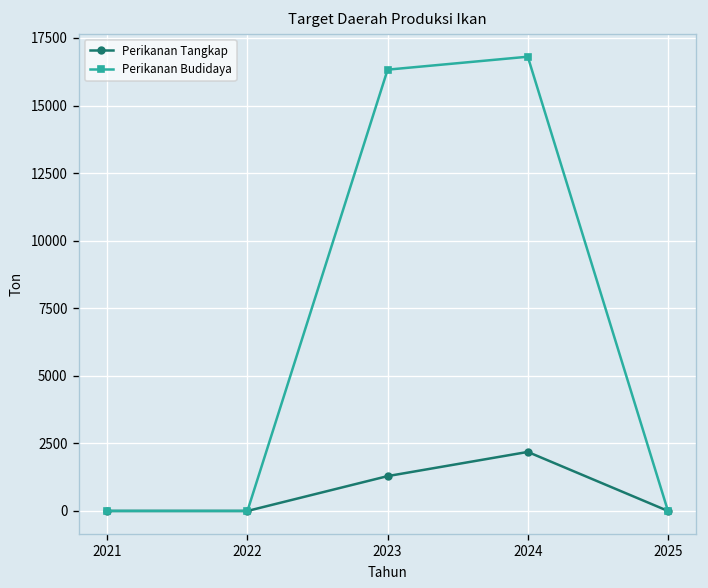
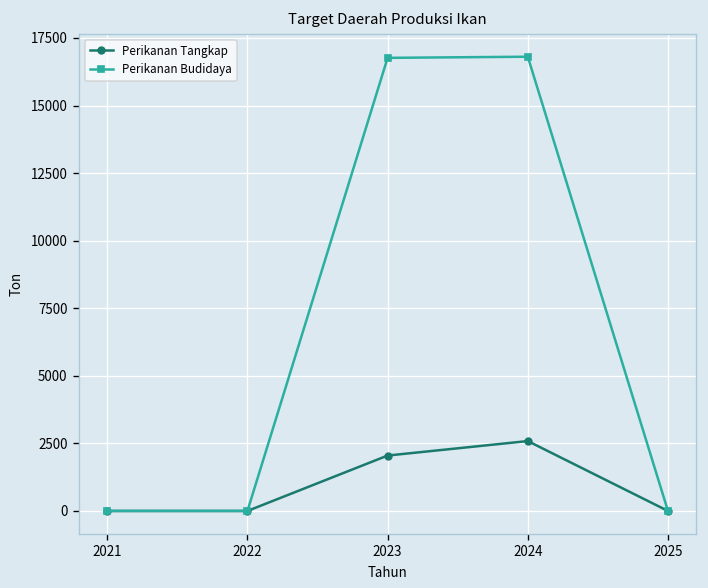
Perikanan Tangkap, 2023: 1300 -> 2100
Perikanan Budidaya, 2023: 16300 -> 16800
Perikanan Tangkap, 2024: 2200 -> 2600
